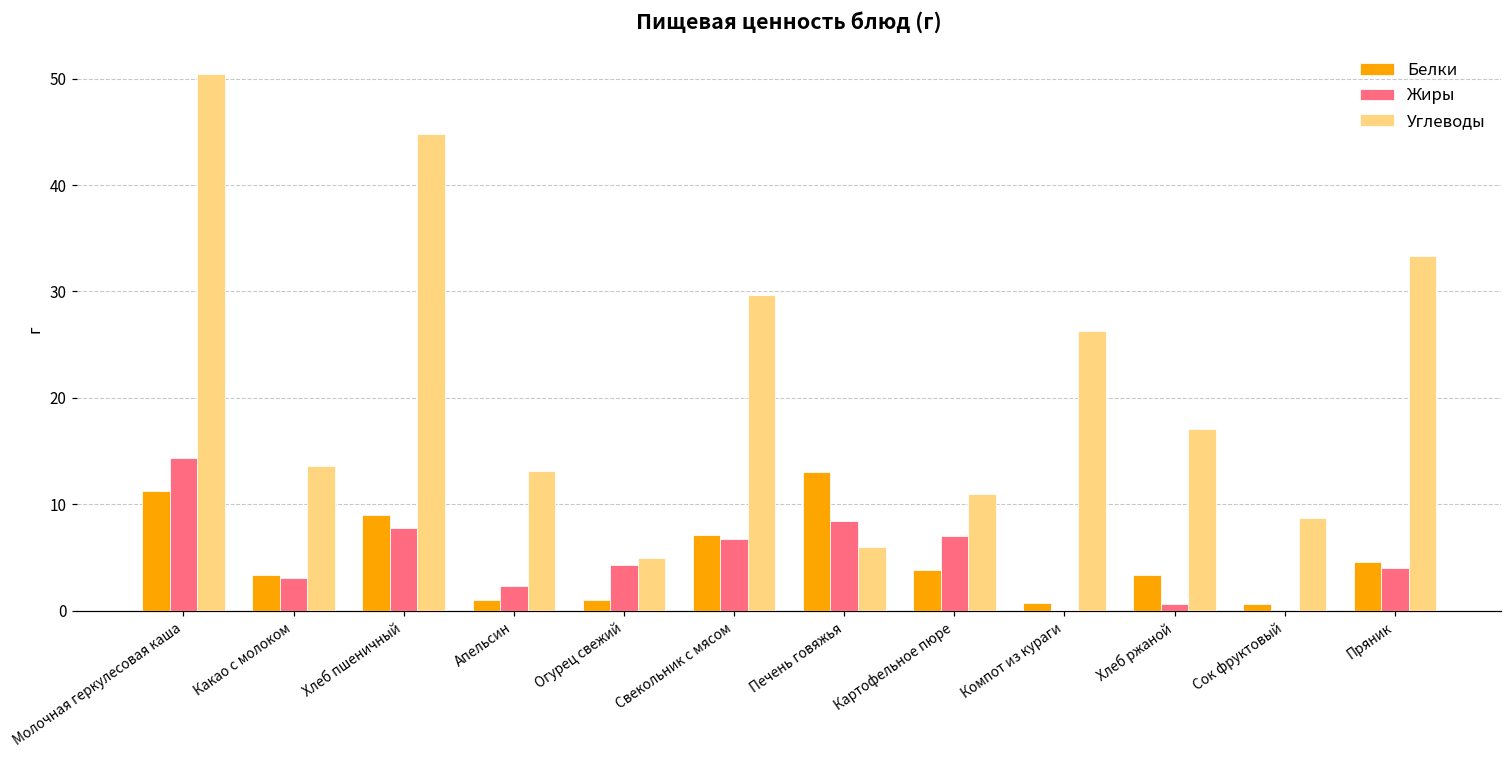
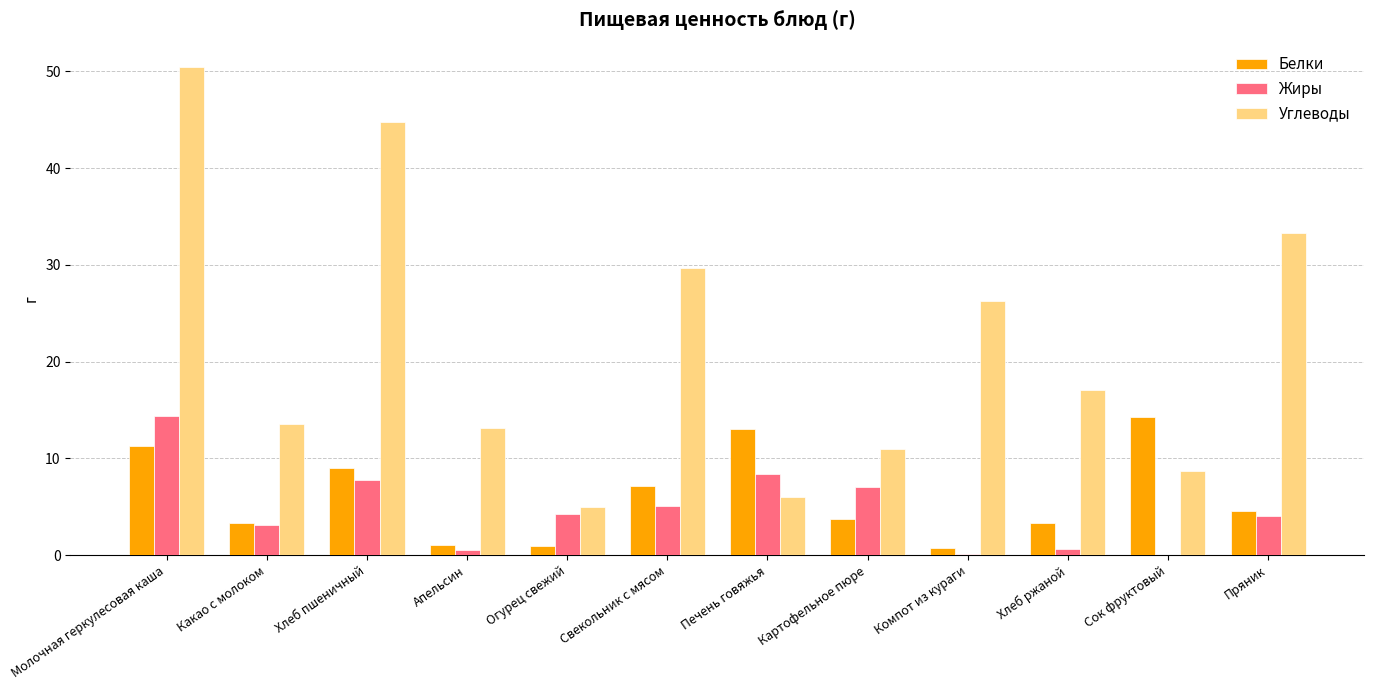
Жиры, Апельсин: 2 -> 1
Жиры, Свекольник с мясом: 7 -> 5
Белки, Сок фруктовый: 1 -> 14
